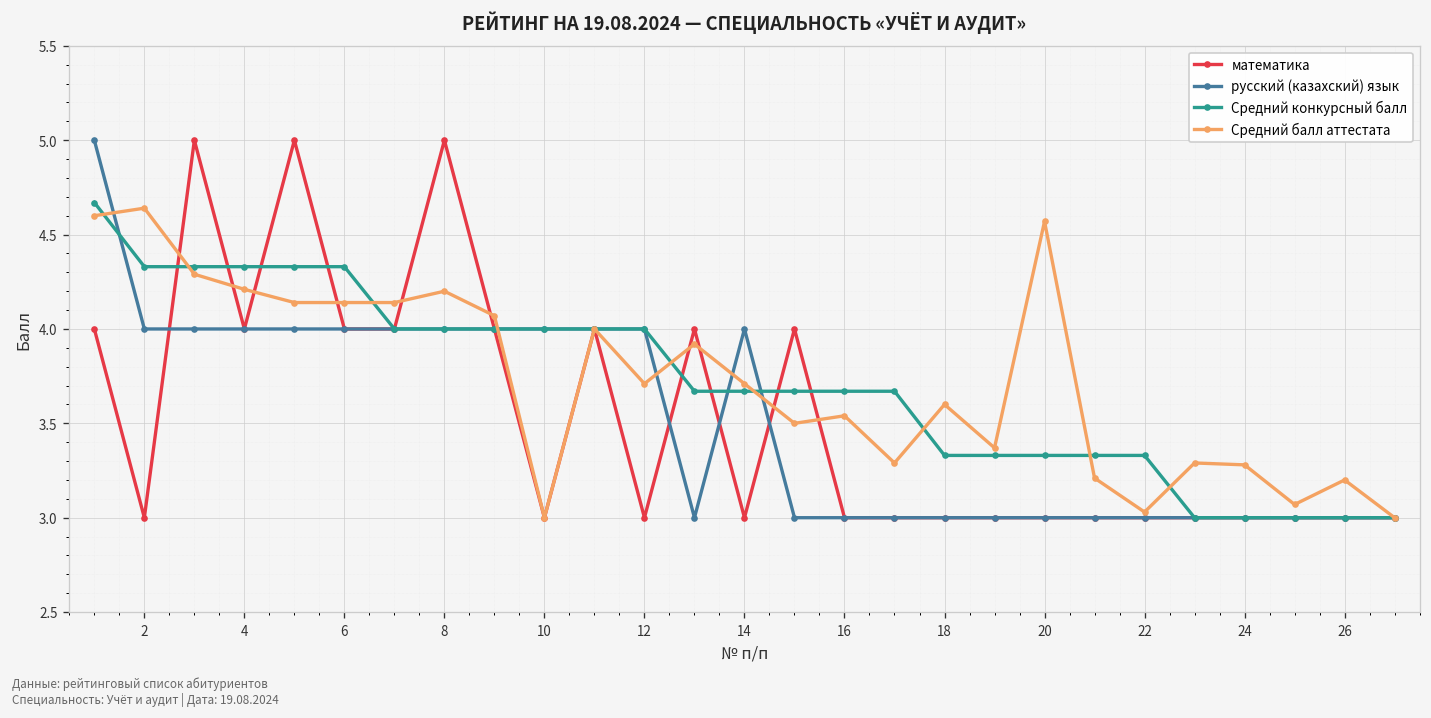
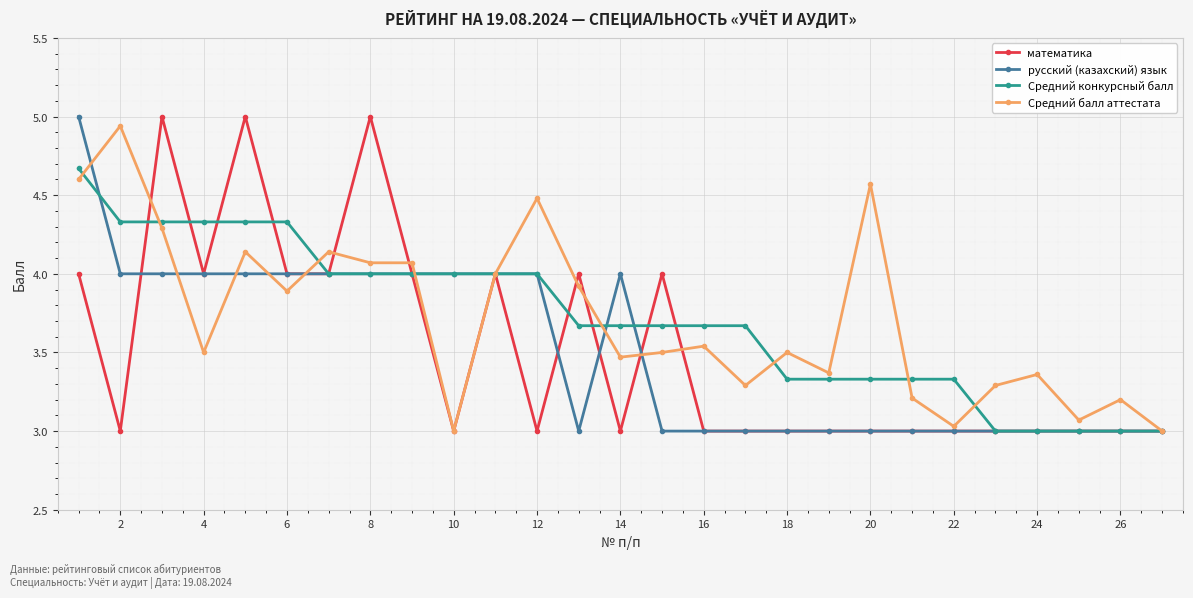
Средний балл аттестата, 2: 4.64 -> 4.94
Средний балл аттестата, 4: 4.21 -> 3.50
Средний балл аттестата, 6: 4.14 -> 3.89
Средний балл аттестата, 8: 4.20 -> 4.07
Средний балл аттестата, 12: 3.71 -> 4.48
Средний балл аттестата, 14: 3.71 -> 3.47
Средний балл аттестата, 18: 3.6 -> 3.5
Средний балл аттестата, 24: 3.28 -> 3.36
